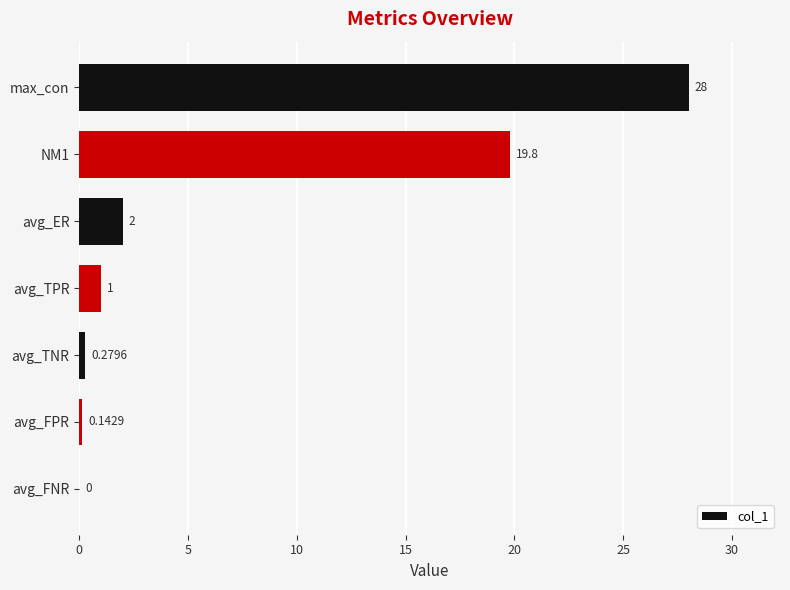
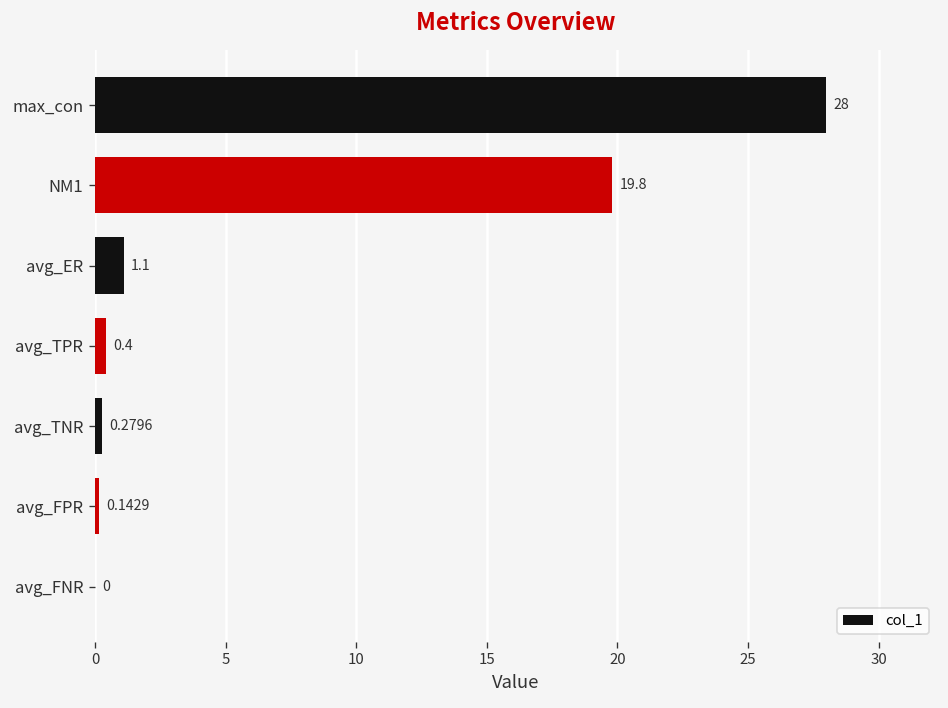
avg_ER: 2 -> 1.1
avg_TPR: 1 -> 0.4
